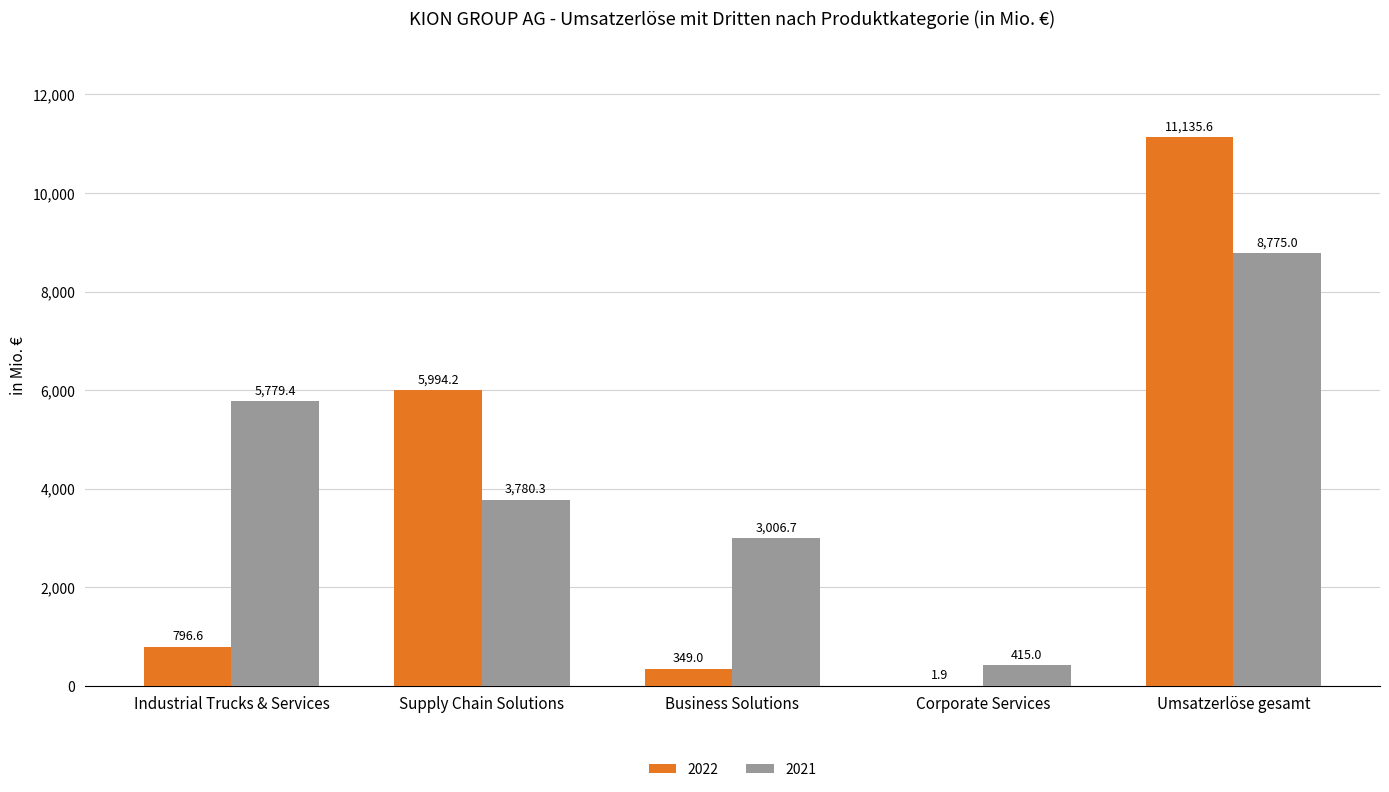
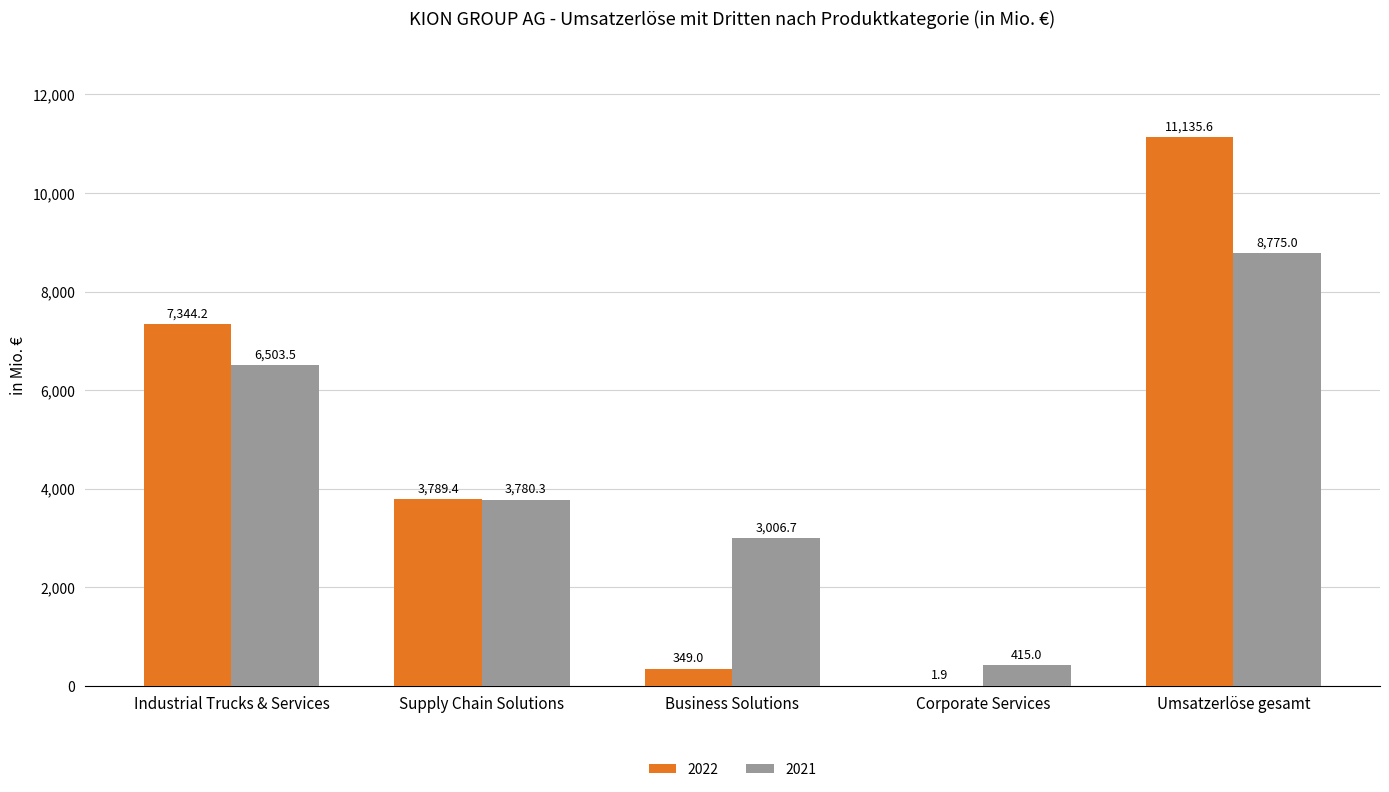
2022, Industrial Trucks & Services: 796.6 -> 7,344.2
2021, Industrial Trucks & Services: 5,779.4 -> 6,503.5
2022, Supply Chain Solutions: 5,994.2 -> 3,789.4
